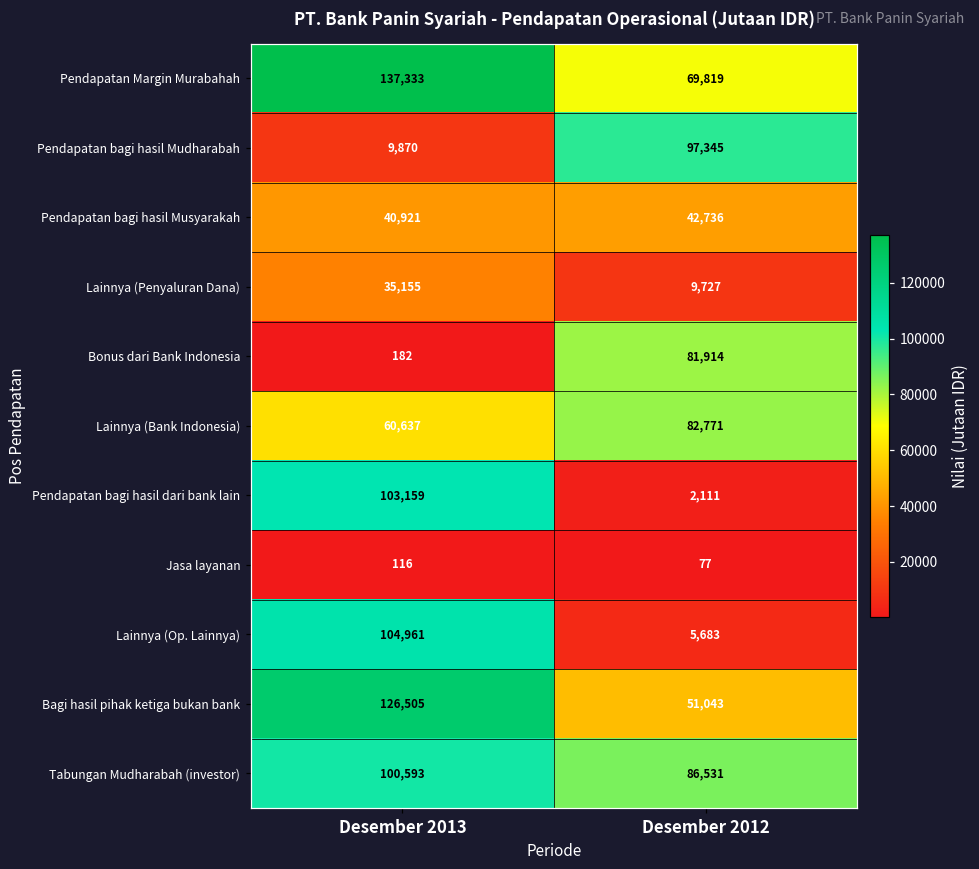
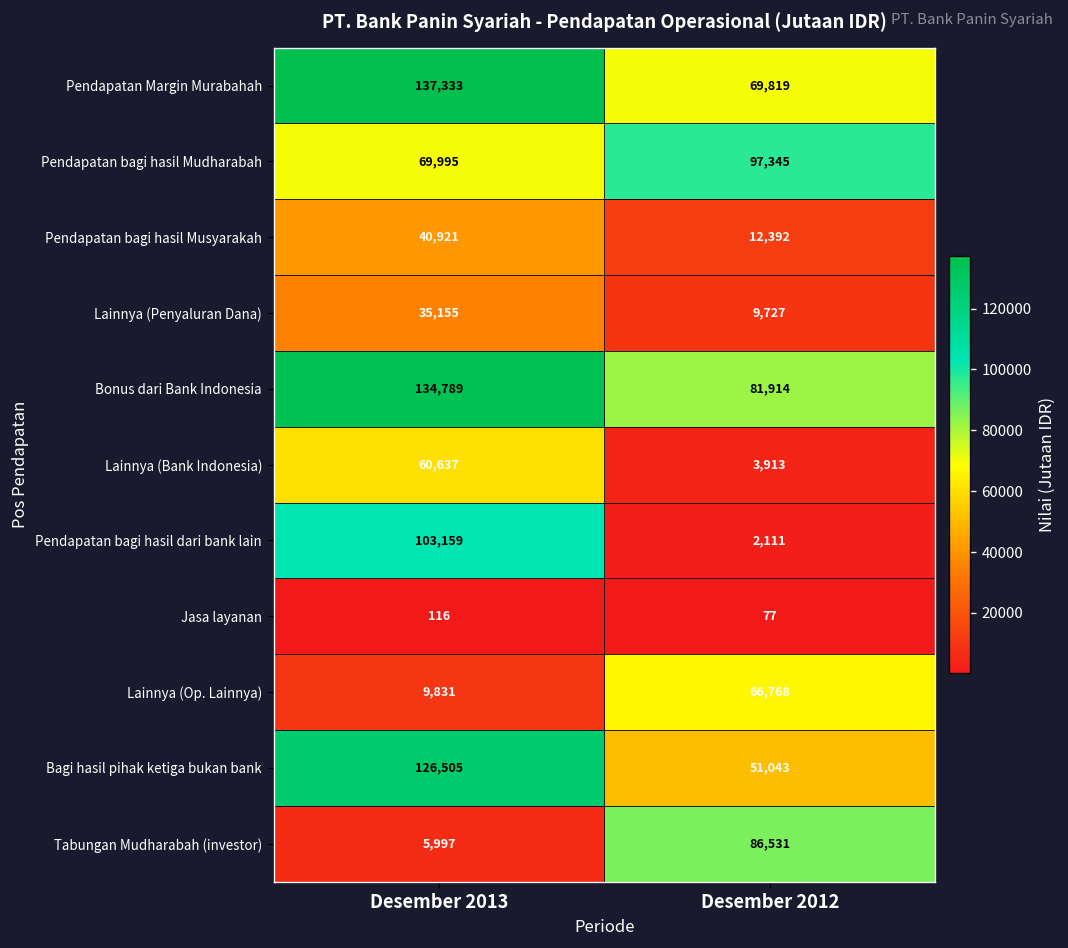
Pendapatan bagi hasil Mudharabah, Desember 2013: 9,870 -> 69,995
Pendapatan bagi hasil Musyarakah, Desember 2012: 42,736 -> 12,392
Bonus dari Bank Indonesia, Desember 2013: 182 -> 134,789
Lainnya (Bank Indonesia), Desember 2012: 82,771 -> 3,913
Lainnya (Op. Lainnya), Desember 2013: 104,961 -> 9,831
Lainnya (Op. Lainnya), Desember 2012: 5,683 -> 66,768
Tabungan Mudharabah (investor), Desember 2013: 100,593 -> 5,997
